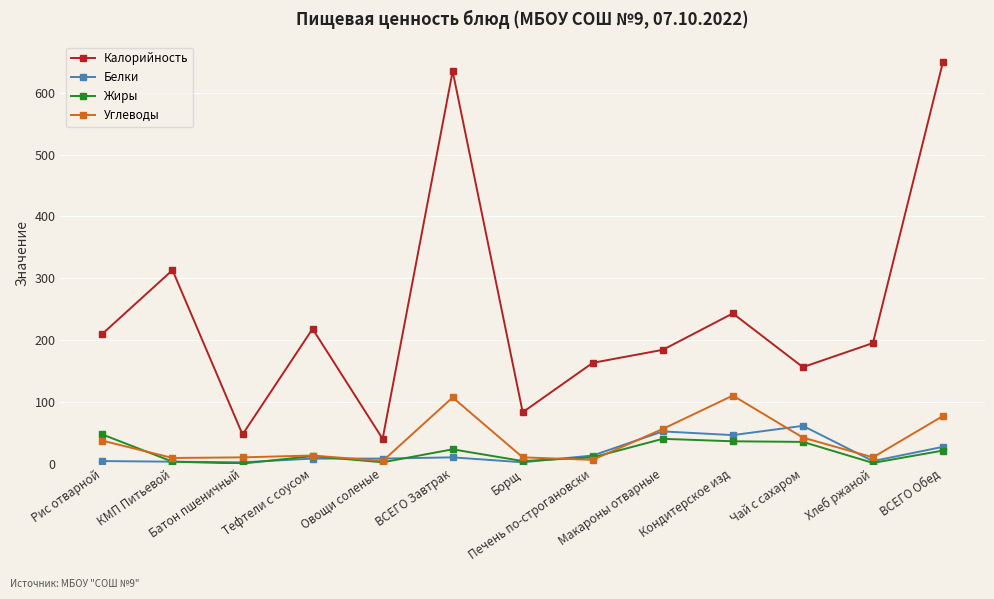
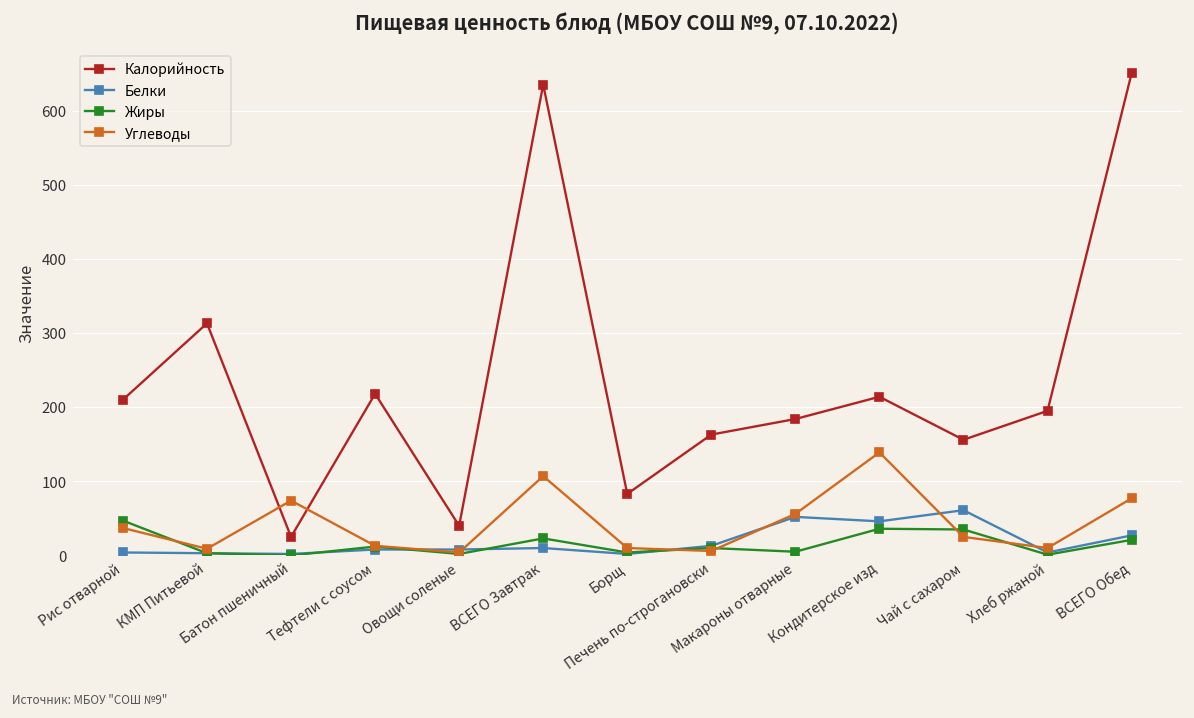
Калорийность, Батон пшеничный: 50 -> 30
Углеводы, Батон пшеничный: 10 -> 70
Жиры, Макароны отварные: 40 -> 10
Калорийность, Кондитерское изд: 240 -> 210
Углеводы, Кондитерское изд: 110 -> 140
Углеводы, Чай с сахаром: 40 -> 30
